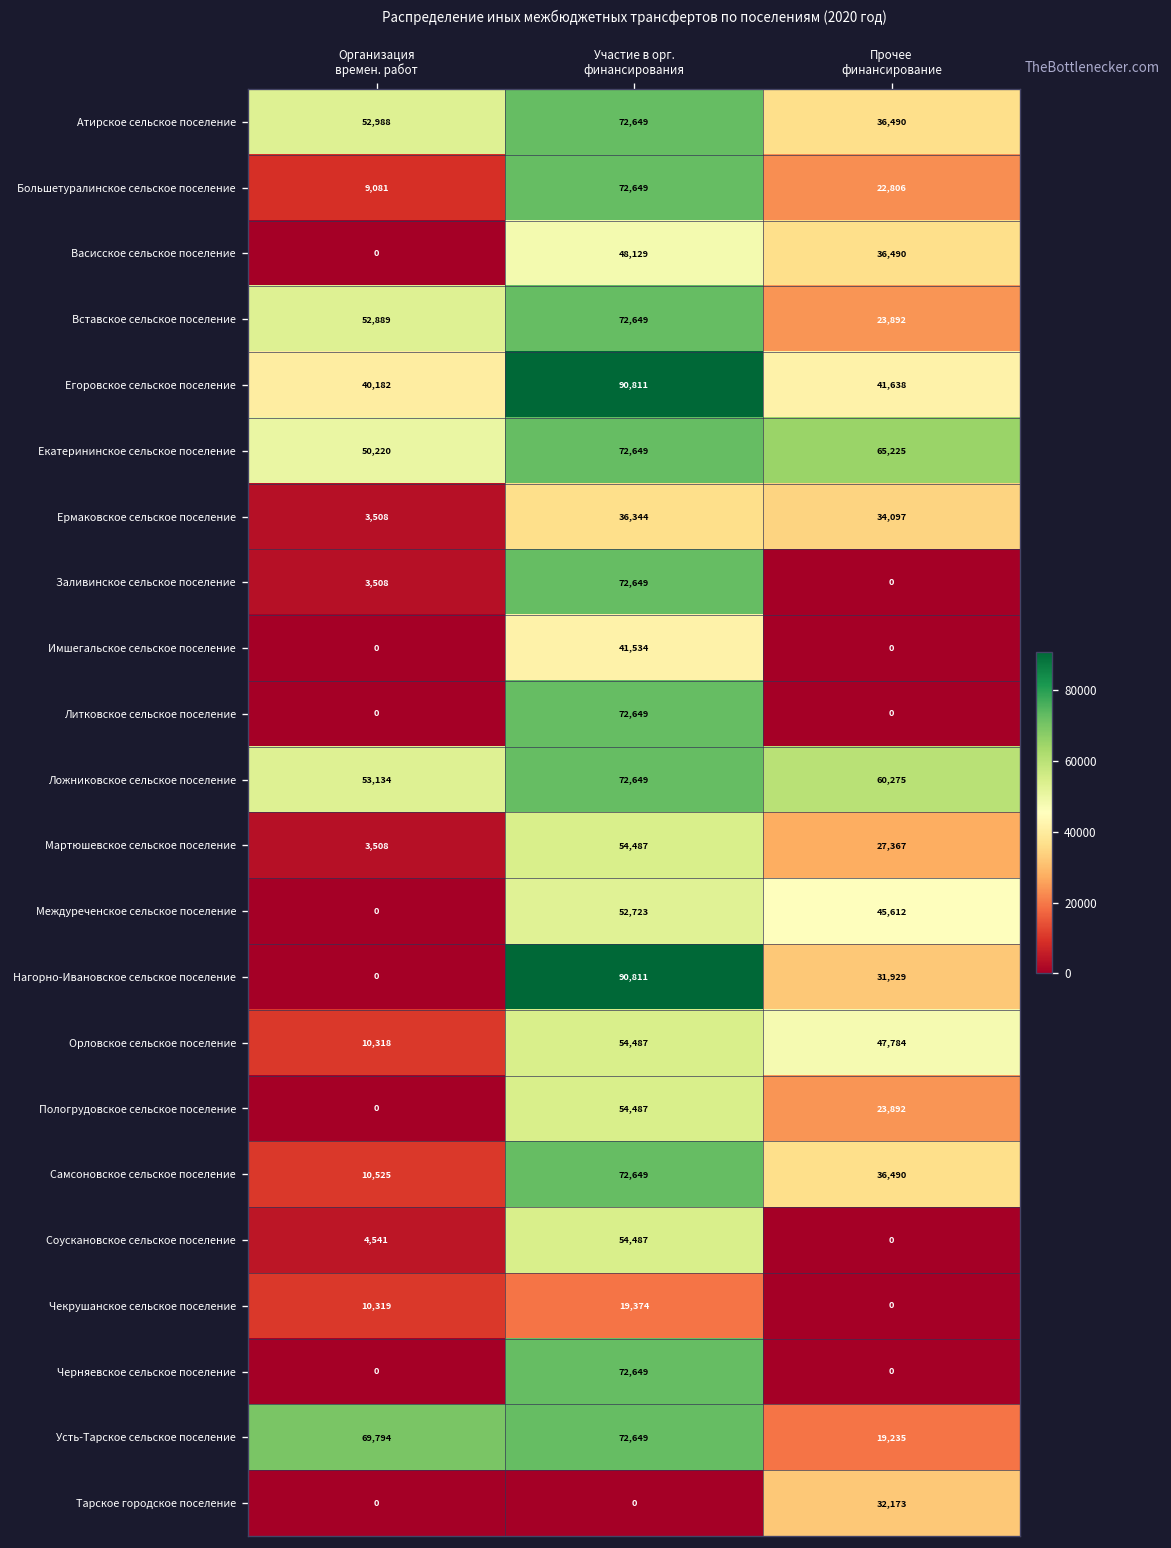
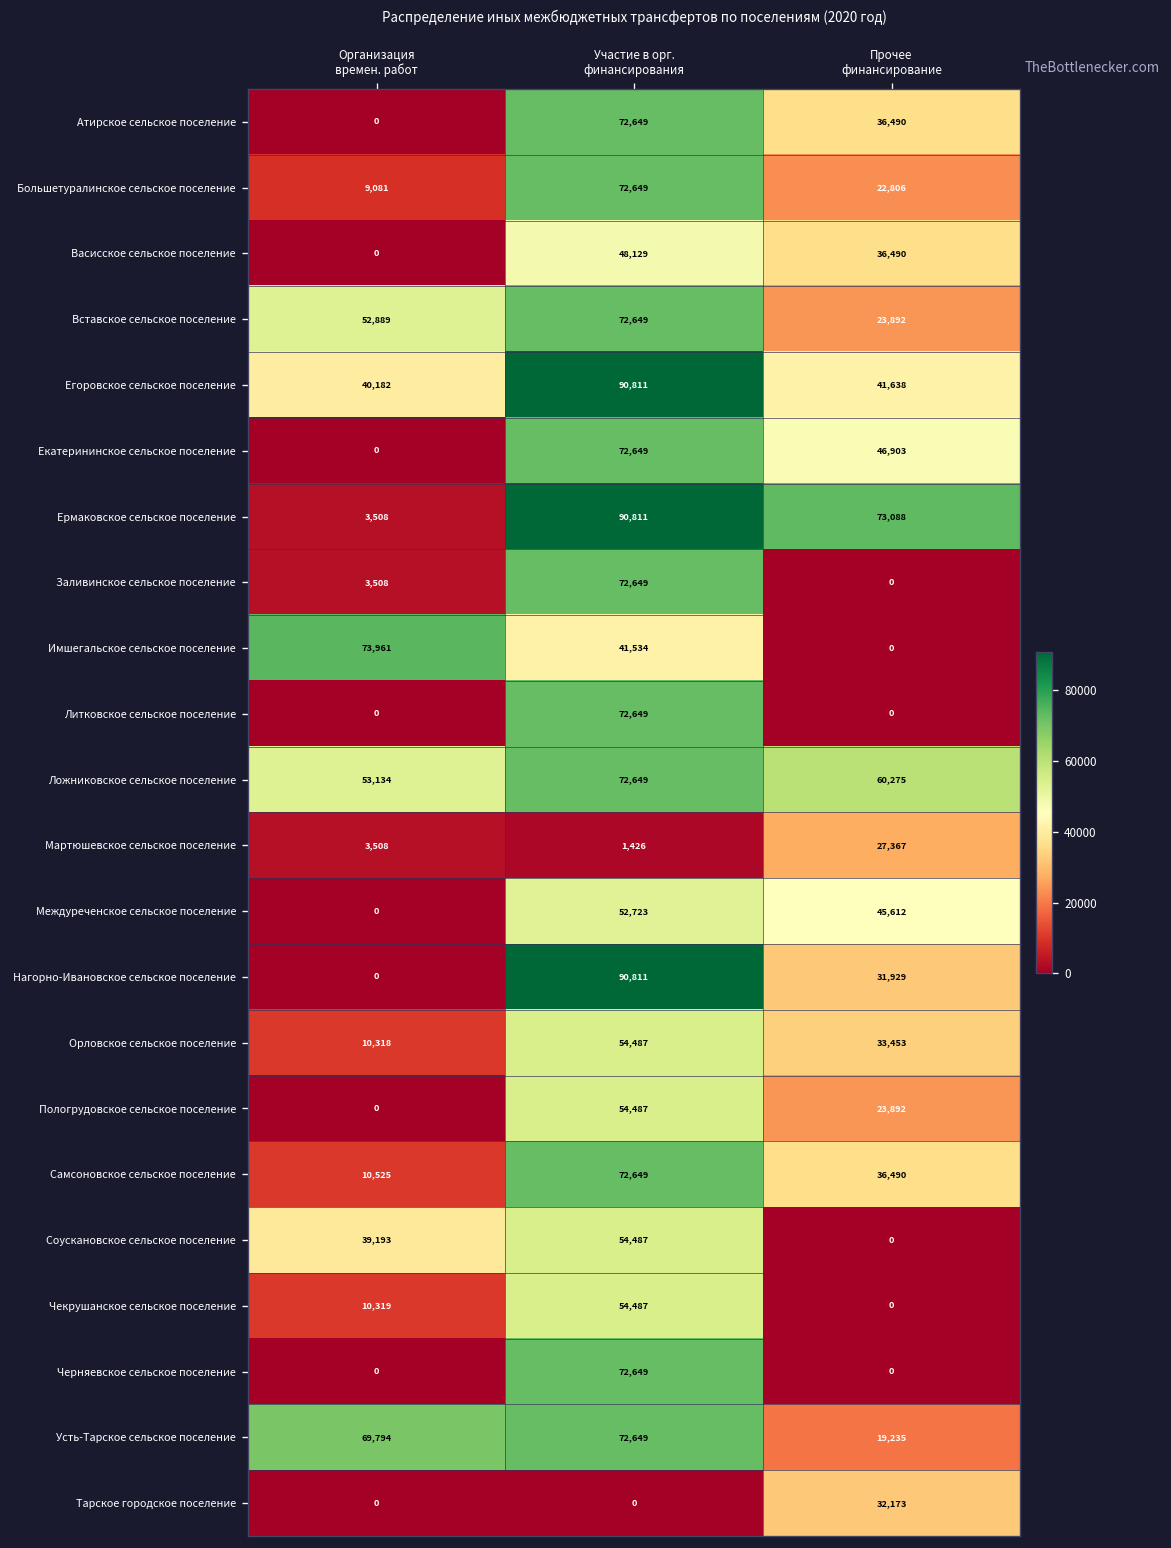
Атирское сельское поселение, Организация времен. работ: 52,988 -> 0
Екатерининское сельское поселение, Организация времен. работ: 50,220 -> 0
Екатерининское сельское поселение, Прочее финансирование: 65,225 -> 46,903
Ермаковское сельское поселение, Участие в орг. финансирования: 36,344 -> 90,811
Ермаковское сельское поселение, Прочее финансирование: 34,097 -> 73,088
Имшегальское сельское поселение, Организация времен. работ: 0 -> 73,961
Мартюшевское сельское поселение, Участие в орг. финансирования: 54,487 -> 1,426
Орловское сельское поселение, Прочее финансирование: 47,784 -> 33,453
Соускановское сельское поселение, Организация времен. работ: 4,541 -> 39,193
Чекрушанское сельское поселение, Участие в орг. финансирования: 19,374 -> 54,487
